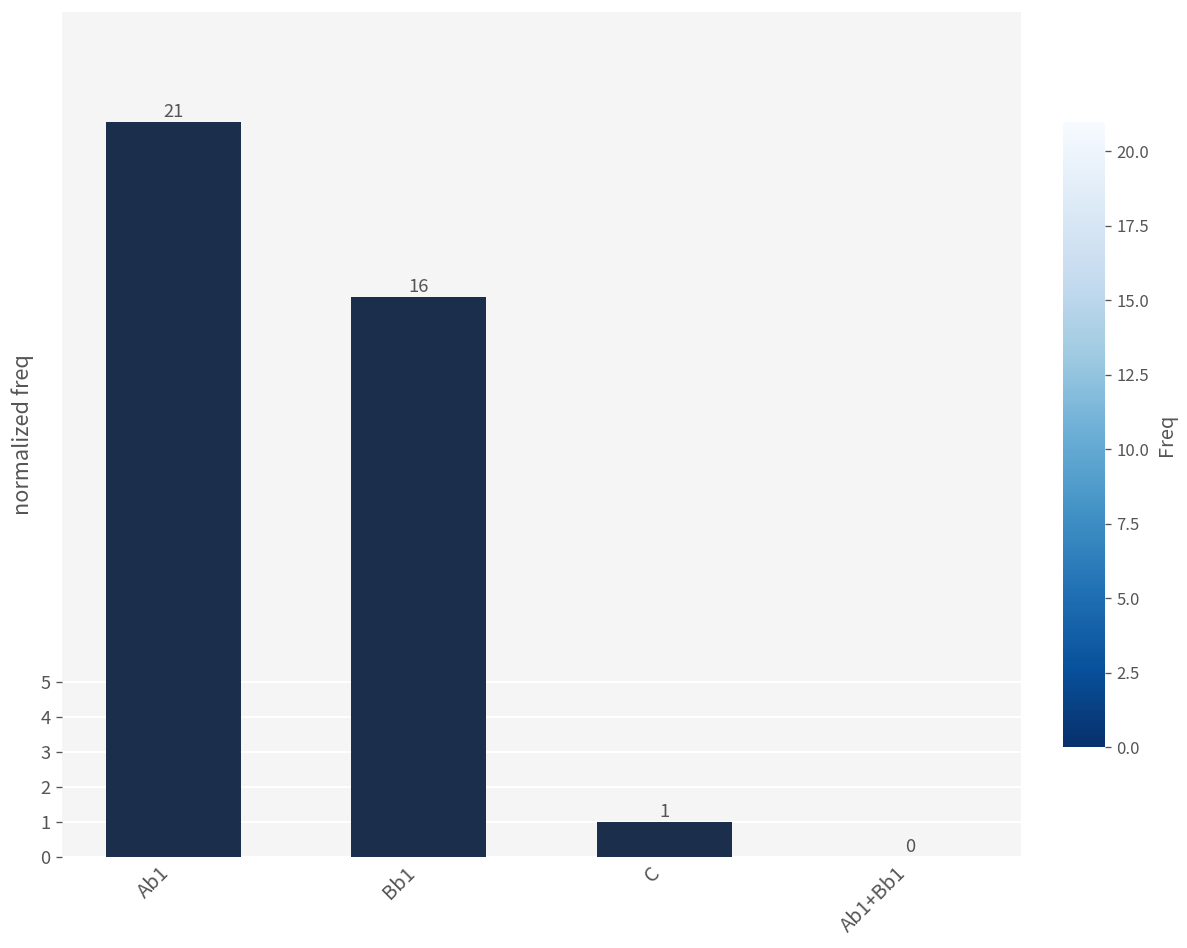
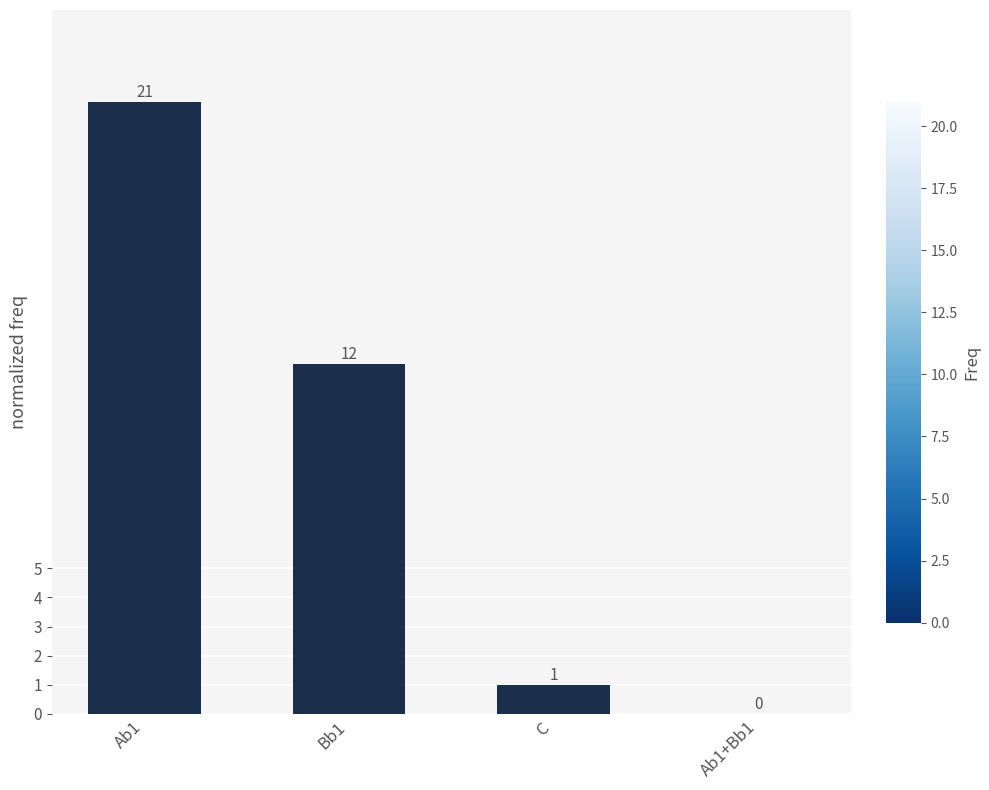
Bb1: 16 -> 12
